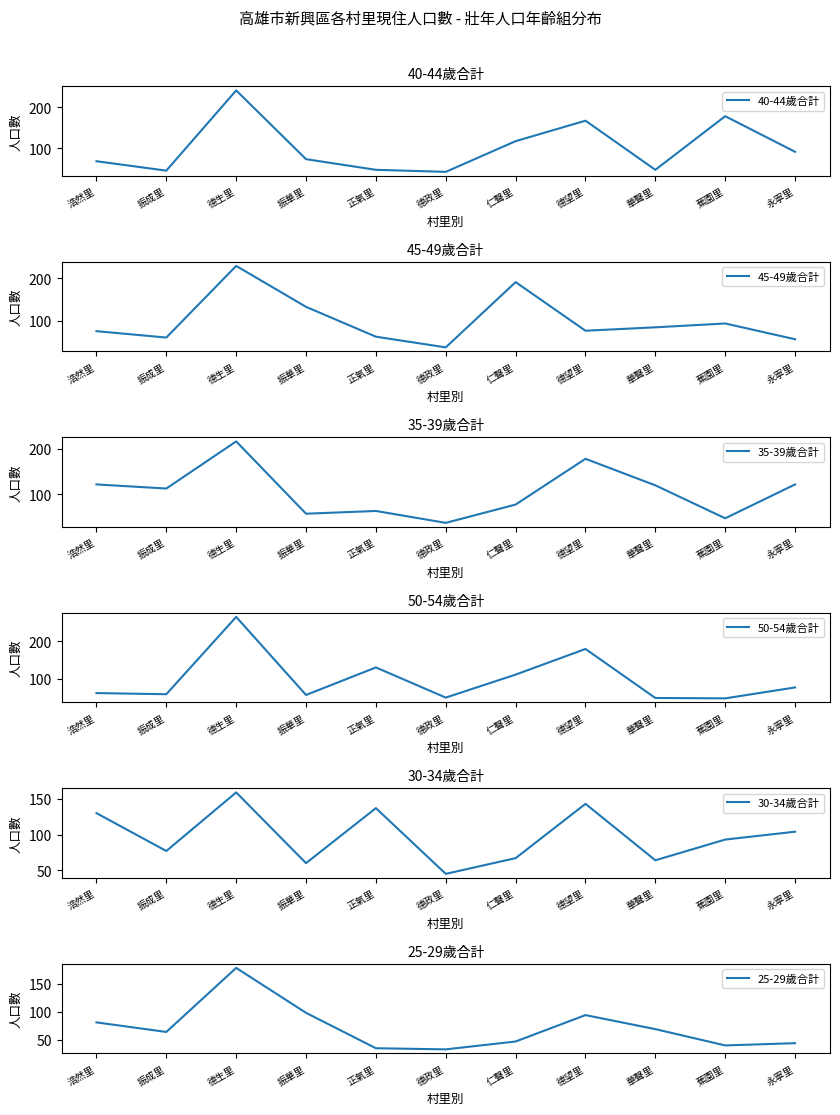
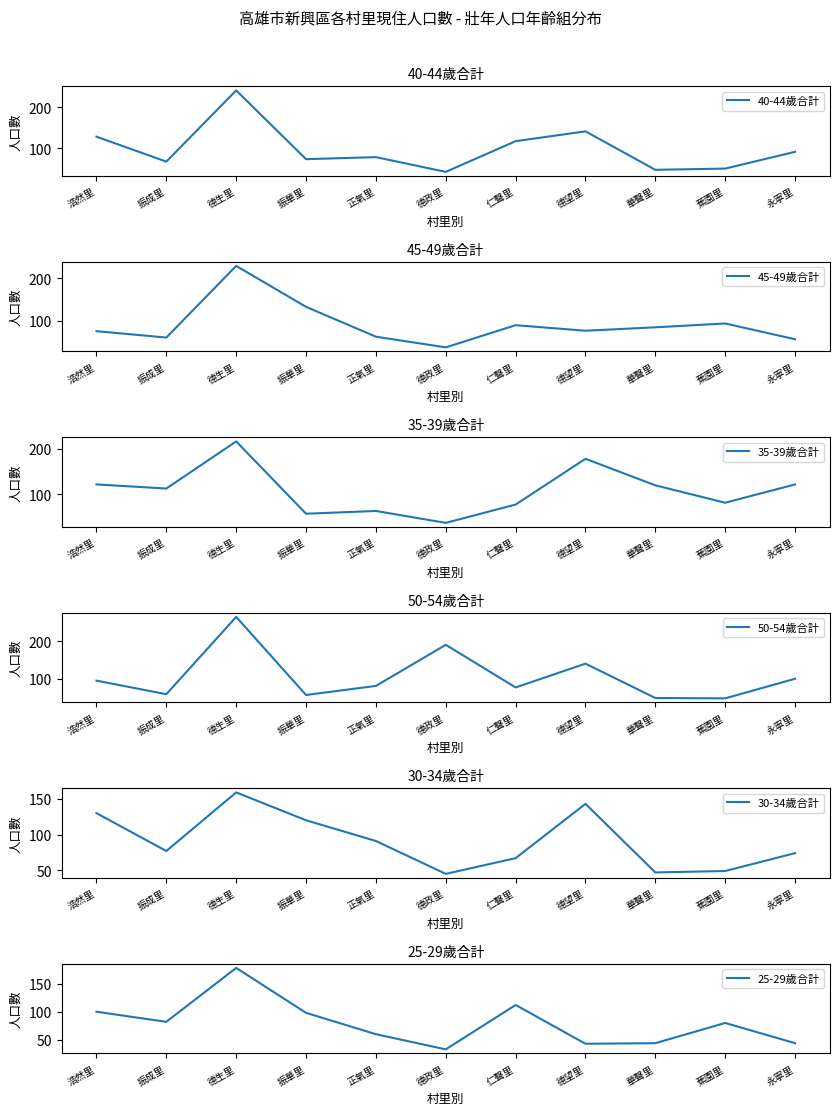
40-44歲合計, 浩然里: 70 -> 130
40-44歲合計, 振成里: 50 -> 70
40-44歲合計, 正氣里: 50 -> 80
40-44歲合計, 德望里: 170 -> 140
40-44歲合計, 蕉園里: 180 -> 50
45-49歲合計, 仁聲里: 190 -> 90
35-39歲合計, 蕉園里: 50 -> 80
50-54歲合計, 浩然里: 60 -> 100
50-54歲合計, 正氣里: 130 -> 80
50-54歲合計, 德政里: 50 -> 190
50-54歲合計, 仁聲里: 110 -> 80
50-54歲合計, 德望里: 180 -> 140
50-54歲合計, 永寧里: 80 -> 100
30-34歲合計, 振華里: 60 -> 120
30-34歲合計, 正氣里: 140 -> 90
30-34歲合計, 華聲里: 60 -> 50
30-34歲合計, 蕉園里: 90 -> 50
30-34歲合計, 永寧里: 100 -> 70
25-29歲合計, 浩然里: 80 -> 100
25-29歲合計, 振成里: 60 -> 80
25-29歲合計, 正氣里: 40 -> 60
25-29歲合計, 仁聲里: 50 -> 110
25-29歲合計, 德望里: 90 -> 40
25-29歲合計, 華聲里: 70 -> 40
25-29歲合計, 蕉園里: 40 -> 80
